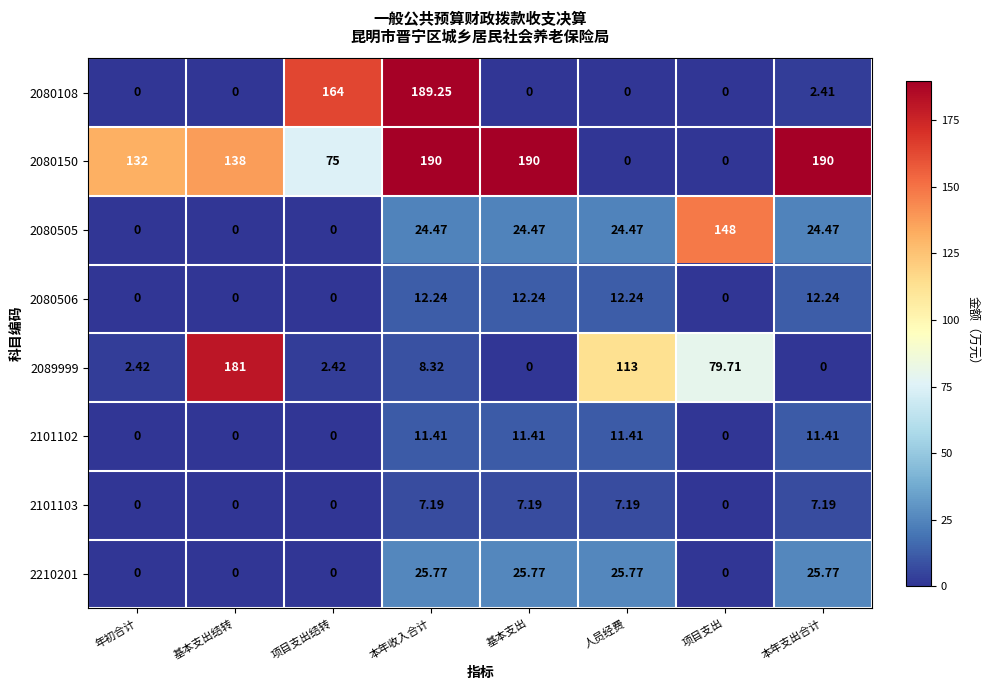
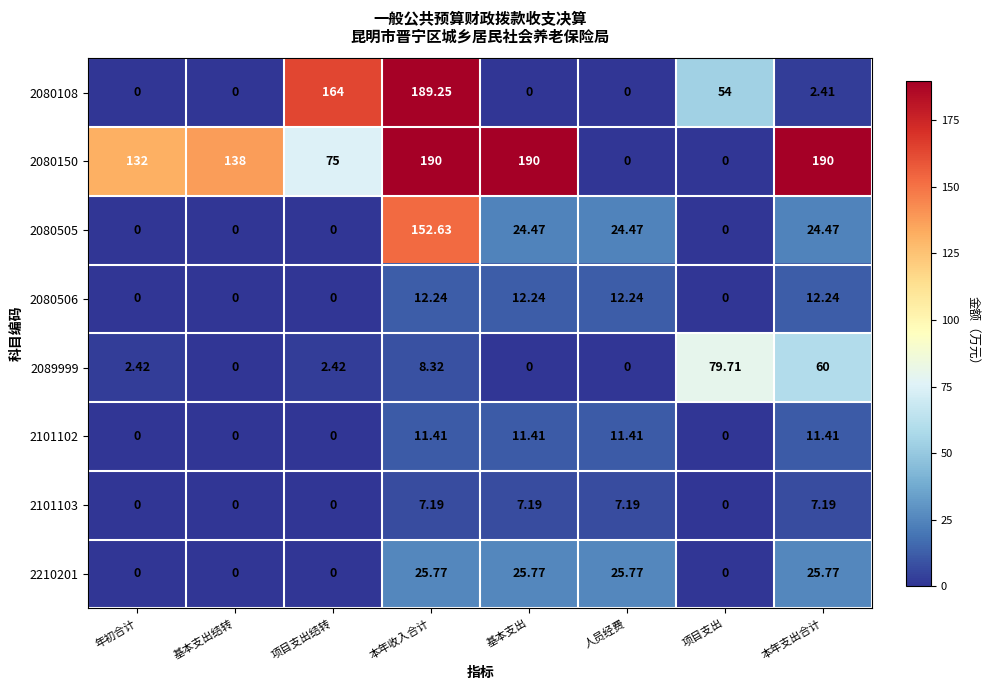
2080108, 项目支出: 0 -> 54
2080505, 本年收入合计: 24.47 -> 152.63
2080505, 项目支出: 148 -> 0
2089999, 基本支出结转: 181 -> 0
2089999, 人员经费: 113 -> 0
2089999, 本年支出合计: 0 -> 60
